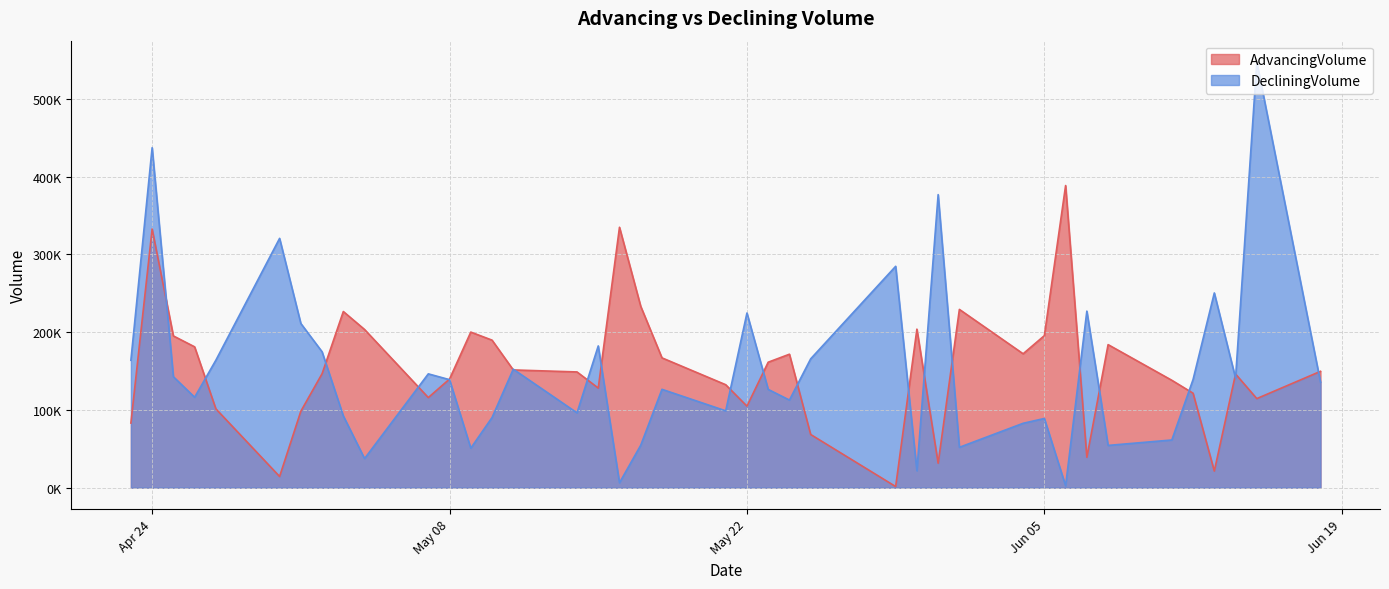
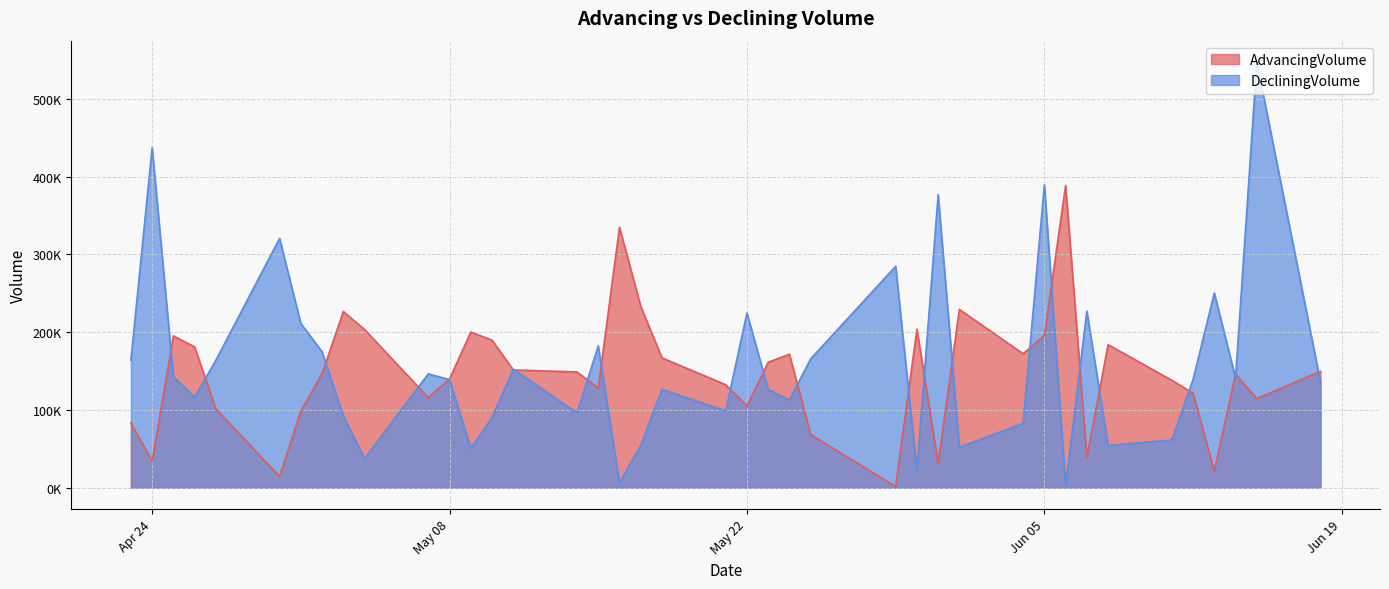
AdvancingVolume, Apr 24: 330000 -> 30000
DecliningVolume, Jun 05: 90000 -> 390000
